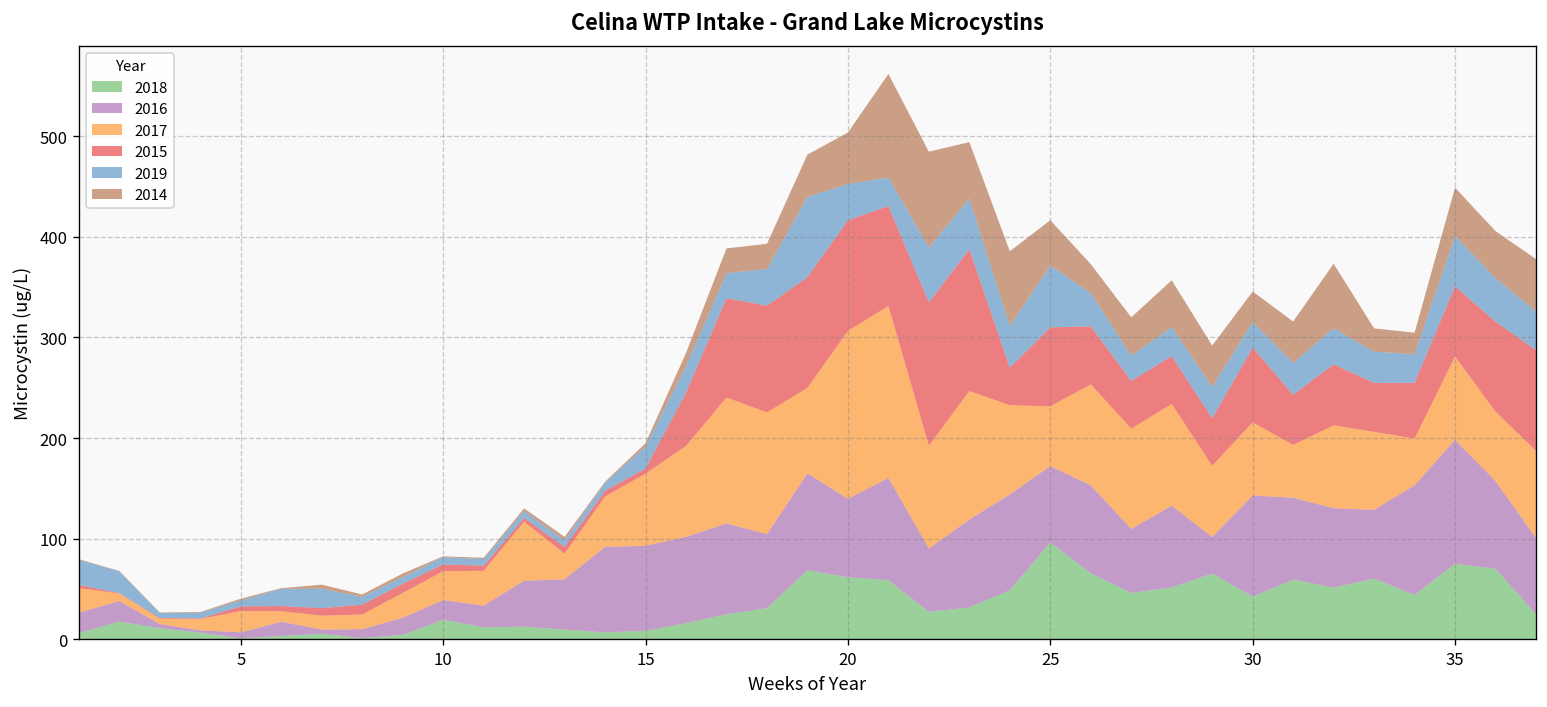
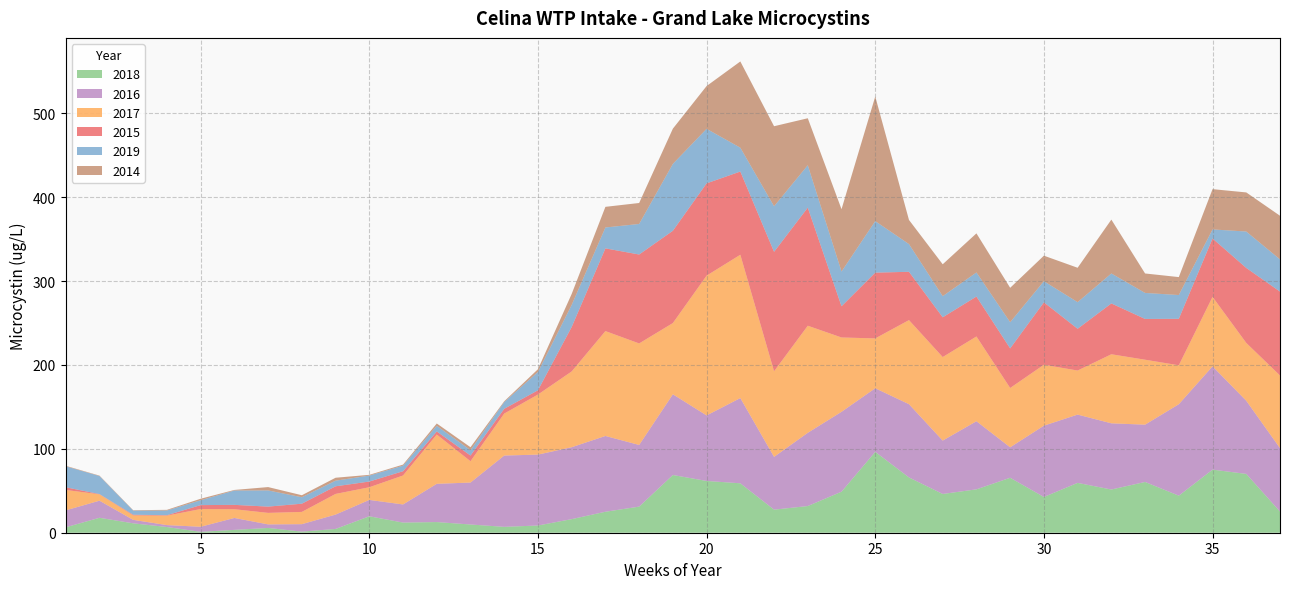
2017, 10: 30 -> 20
2019, 20: 40 -> 70
2014, 25: 50 -> 150
2016, 30: 100 -> 90
2019, 35: 50 -> 10
